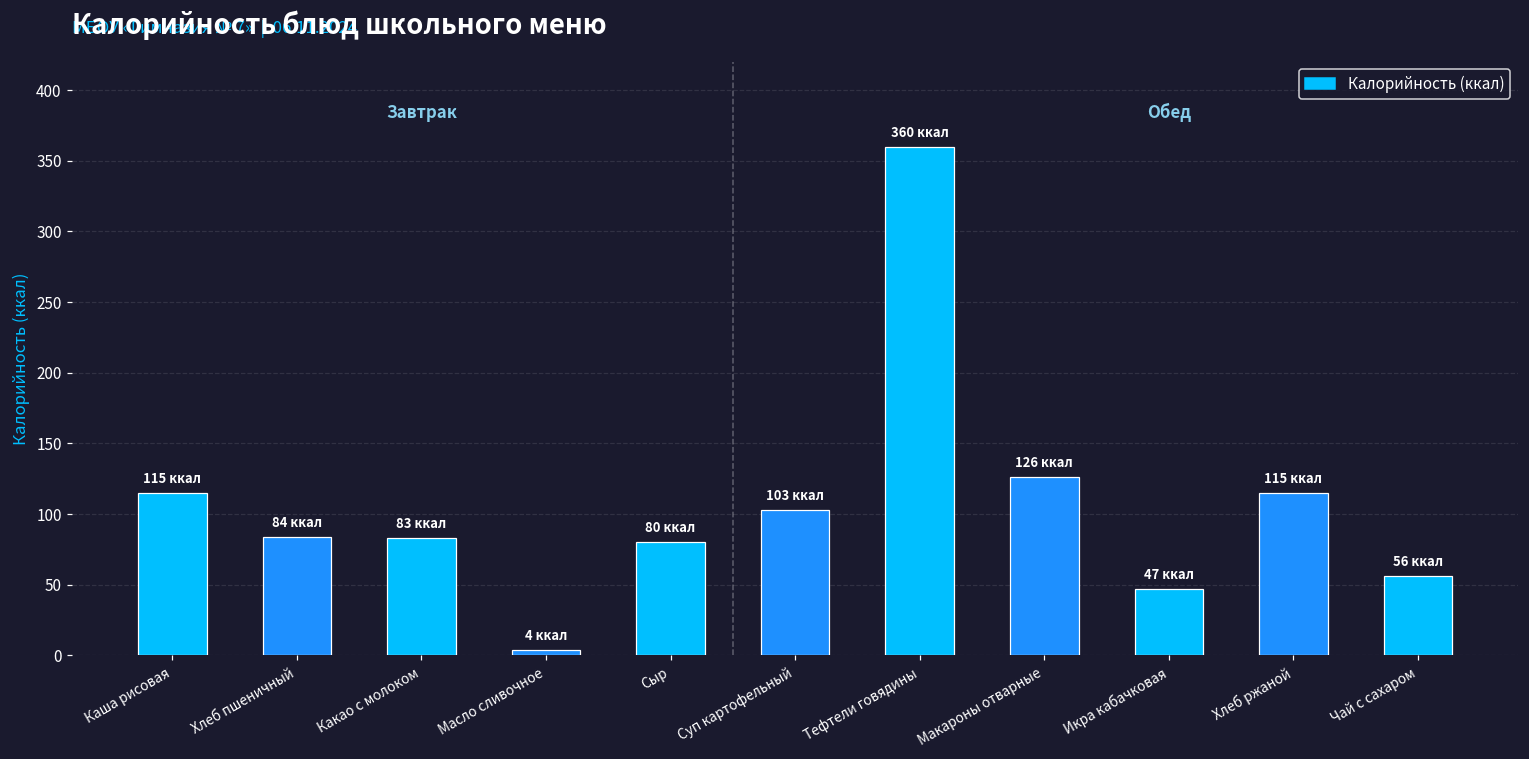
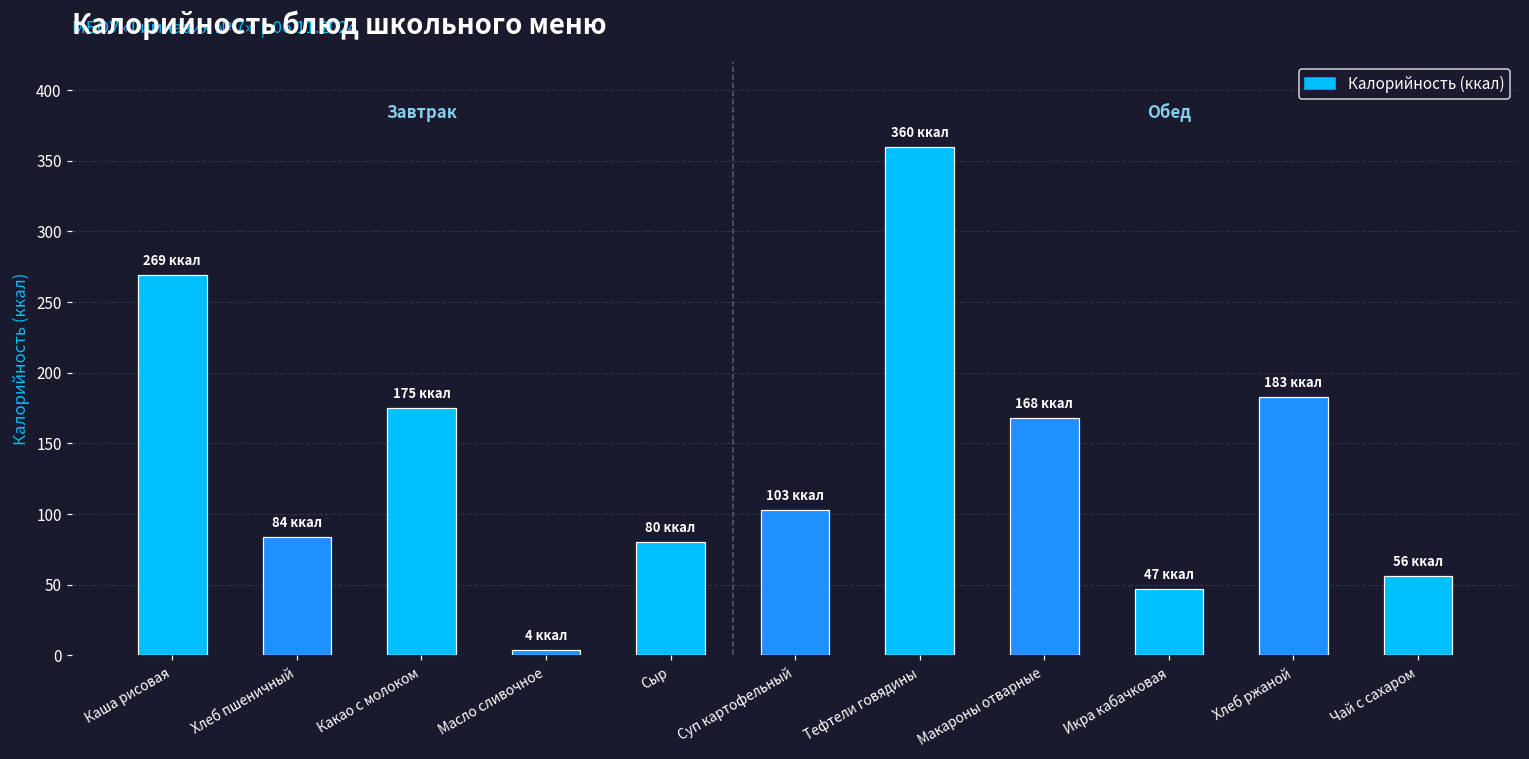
Каша рисовая: 115 -> 269
Какао с молоком: 83 -> 175
Макароны отварные: 126 -> 168
Хлеб ржаной: 115 -> 183
